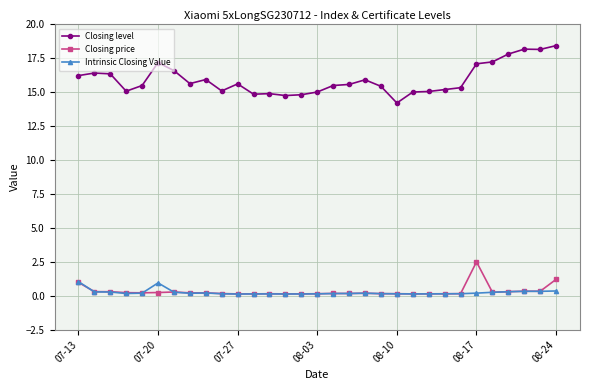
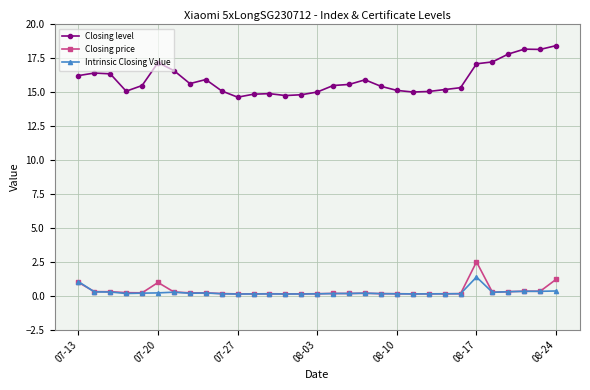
Closing price, 07-20: 0.2 -> 1.0
Intrinsic Closing Value, 07-20: 0.9 -> 0.2
Closing level, 07-27: 15.6 -> 14.6
Closing level, 08-10: 14.2 -> 15.1
Intrinsic Closing Value, 08-17: 0.2 -> 1.4
